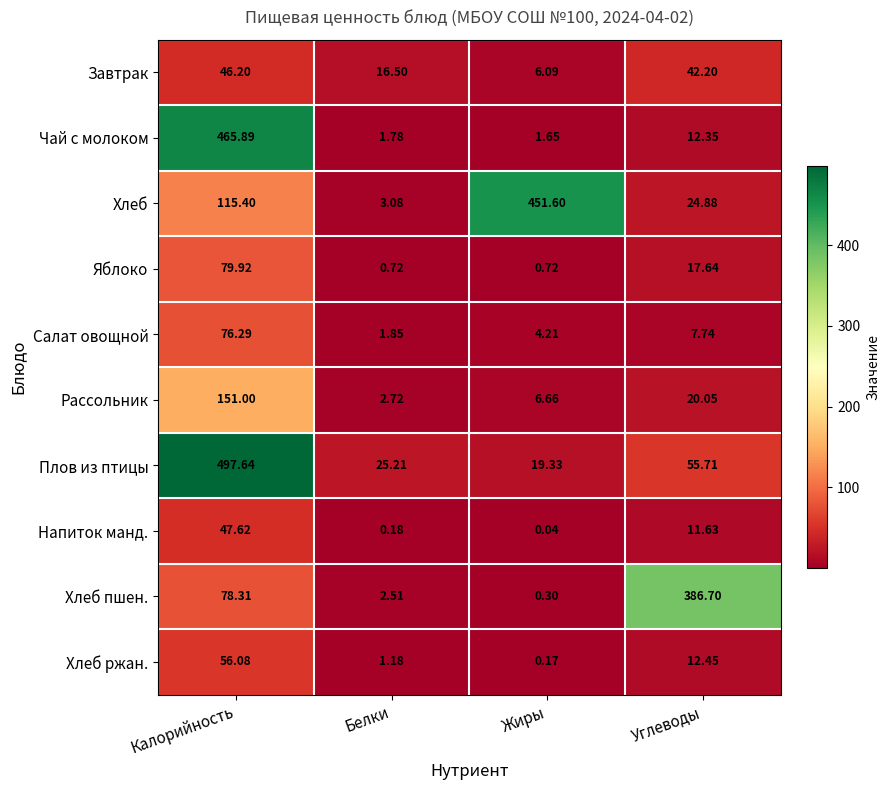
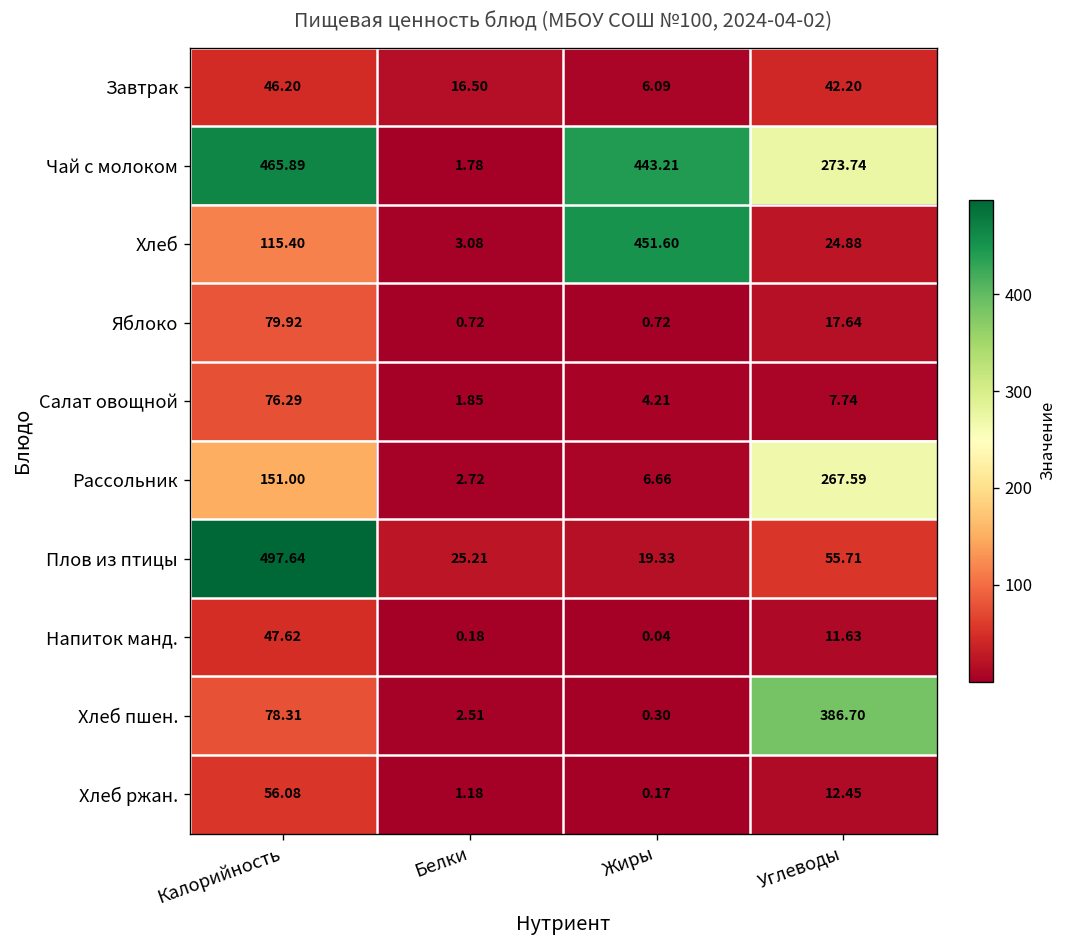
Чай с молоком, Жиры: 1.65 -> 443.21
Чай с молоком, Углеводы: 12.35 -> 273.74
Рассольник, Углеводы: 20.05 -> 267.59
